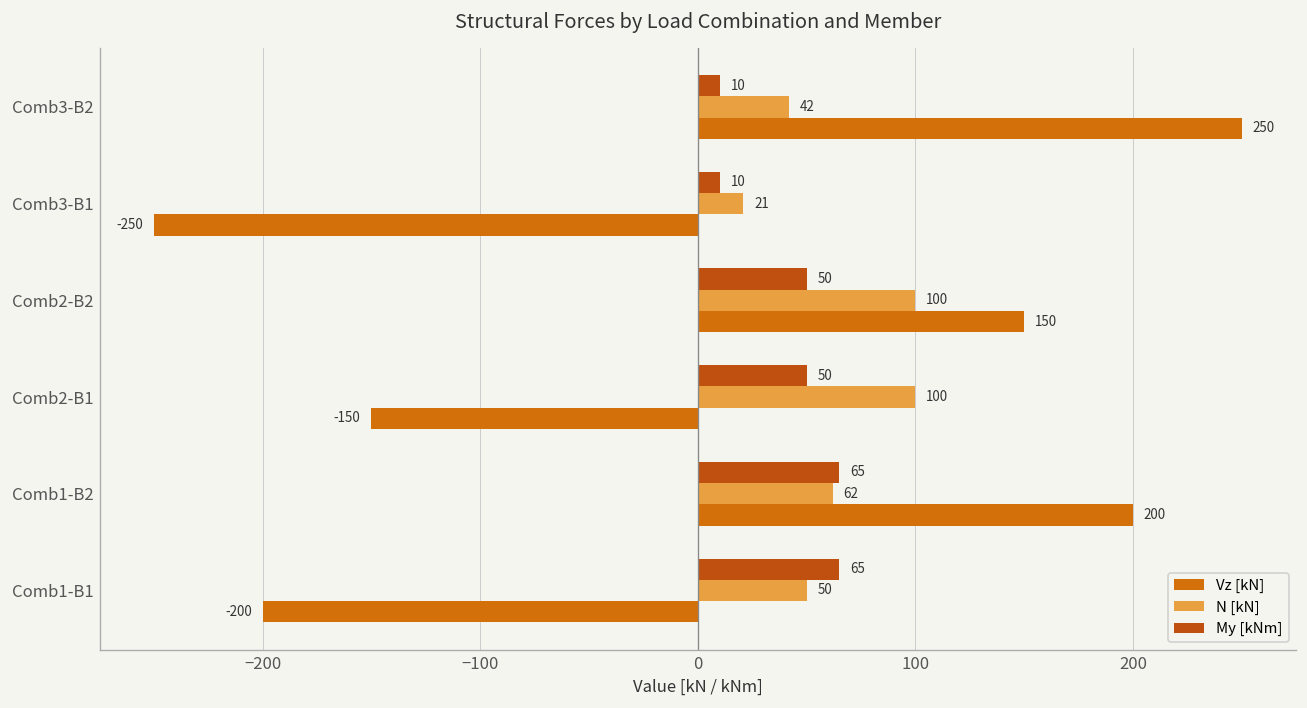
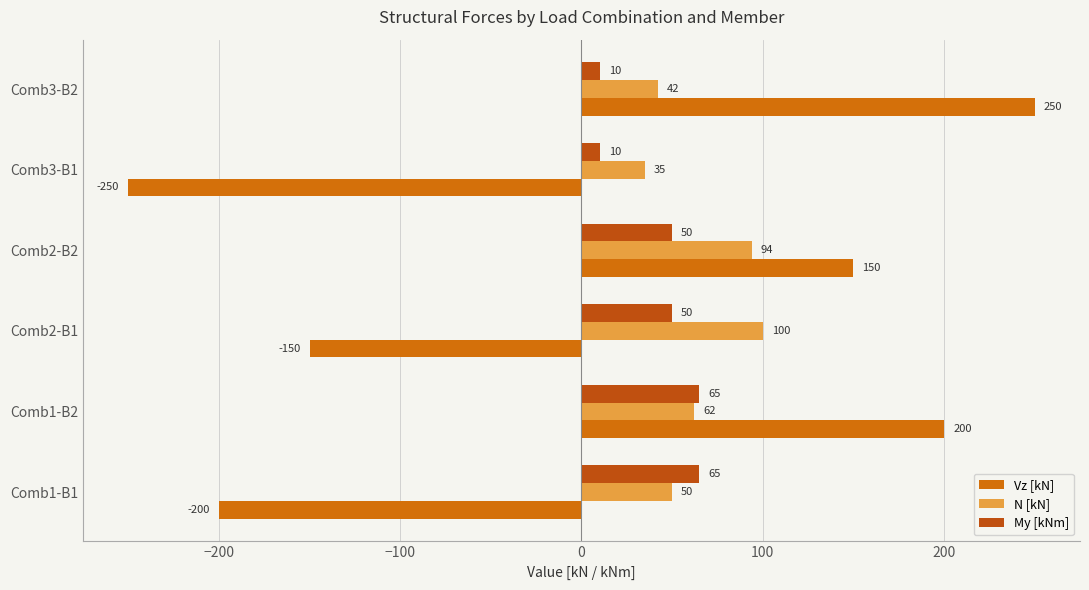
N [kN], Comb3-B1: 21 -> 35
N [kN], Comb2-B2: 100 -> 94
